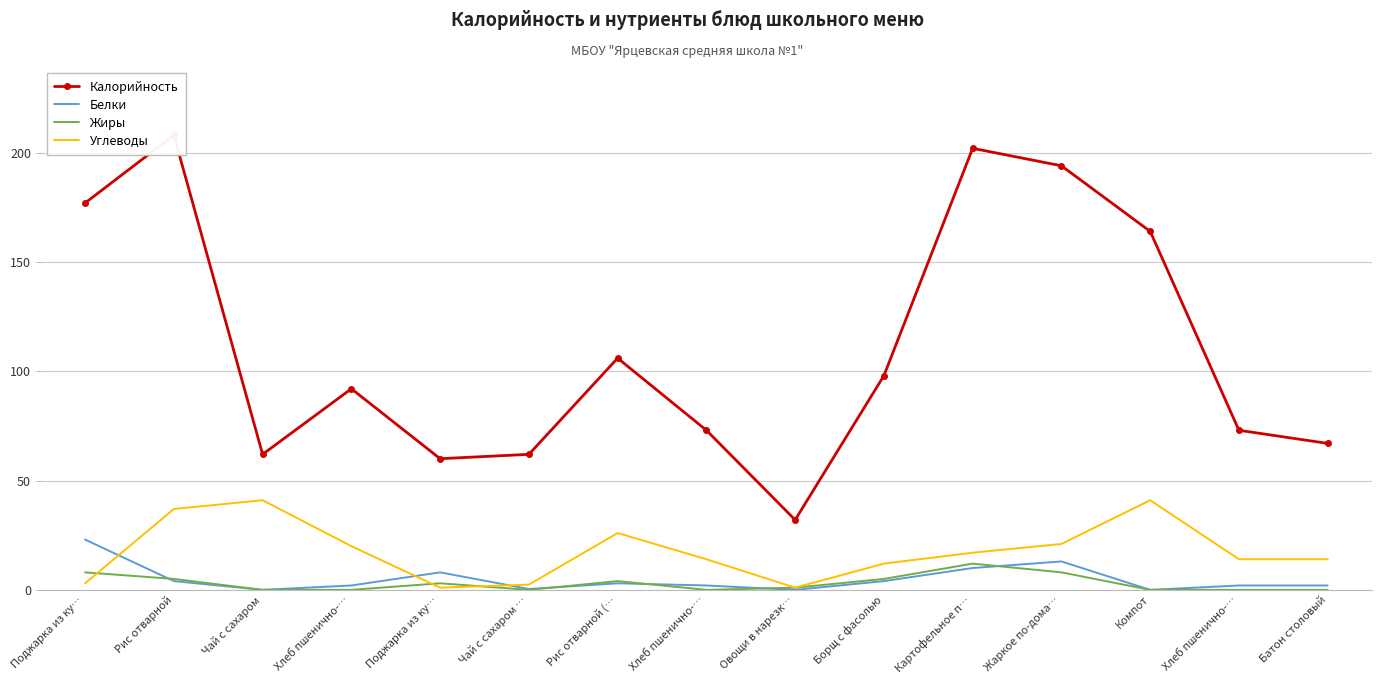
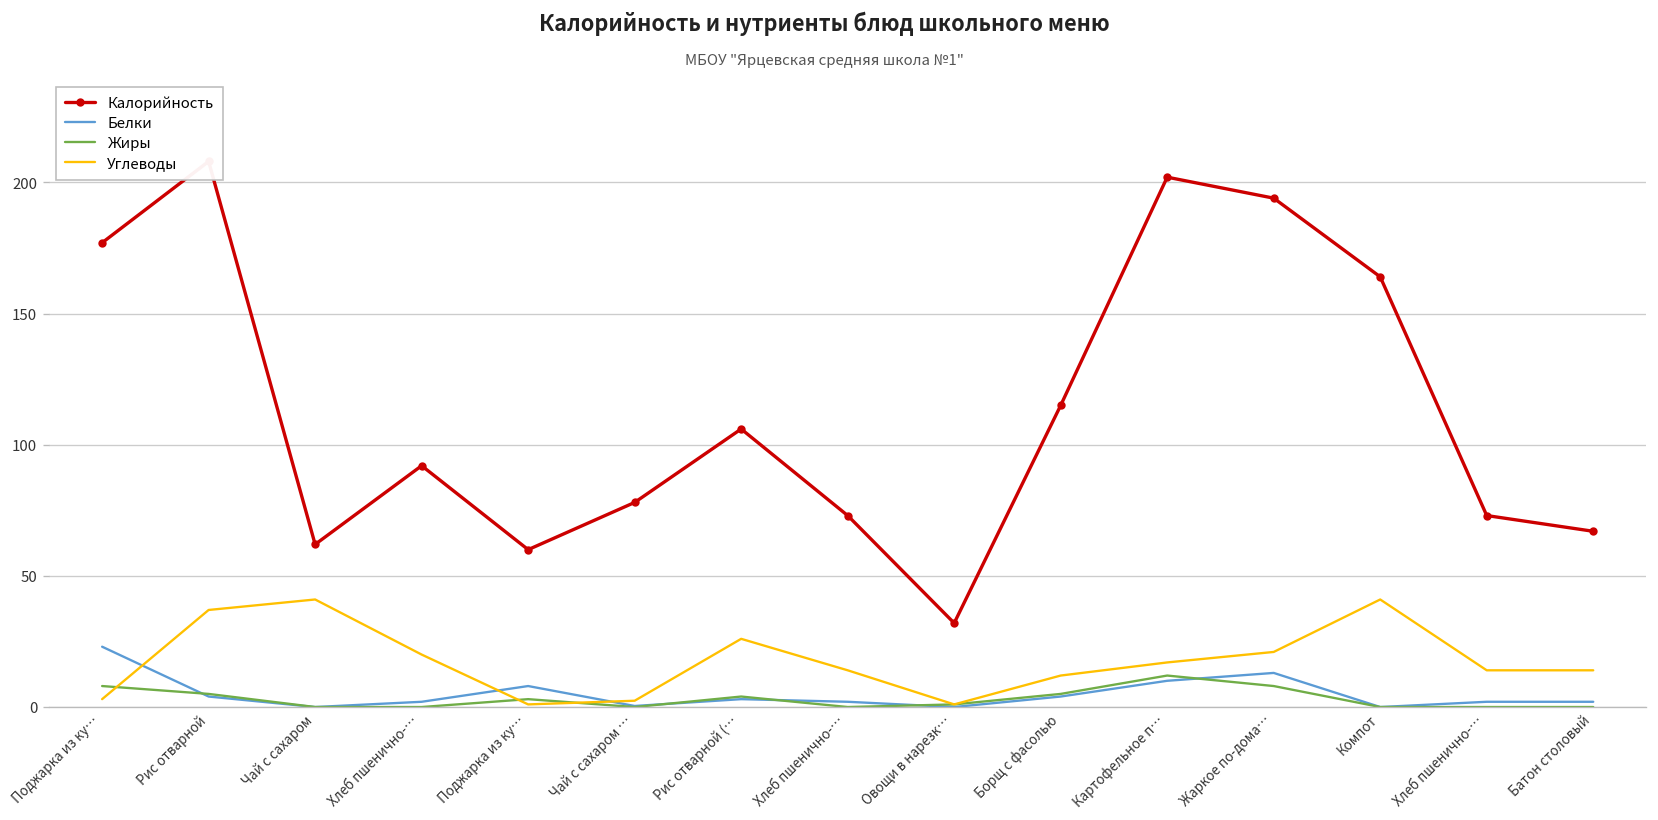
Калорийность, Чай с сахаром …: 62 -> 78
Калорийность, Борщ с фасолью: 98 -> 115
